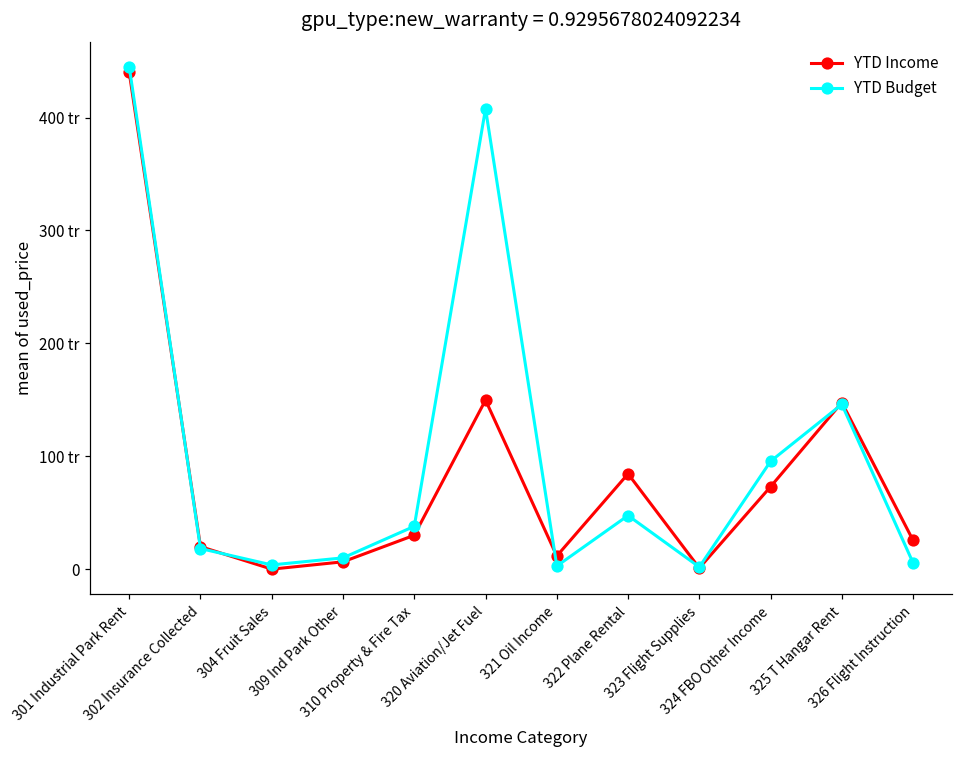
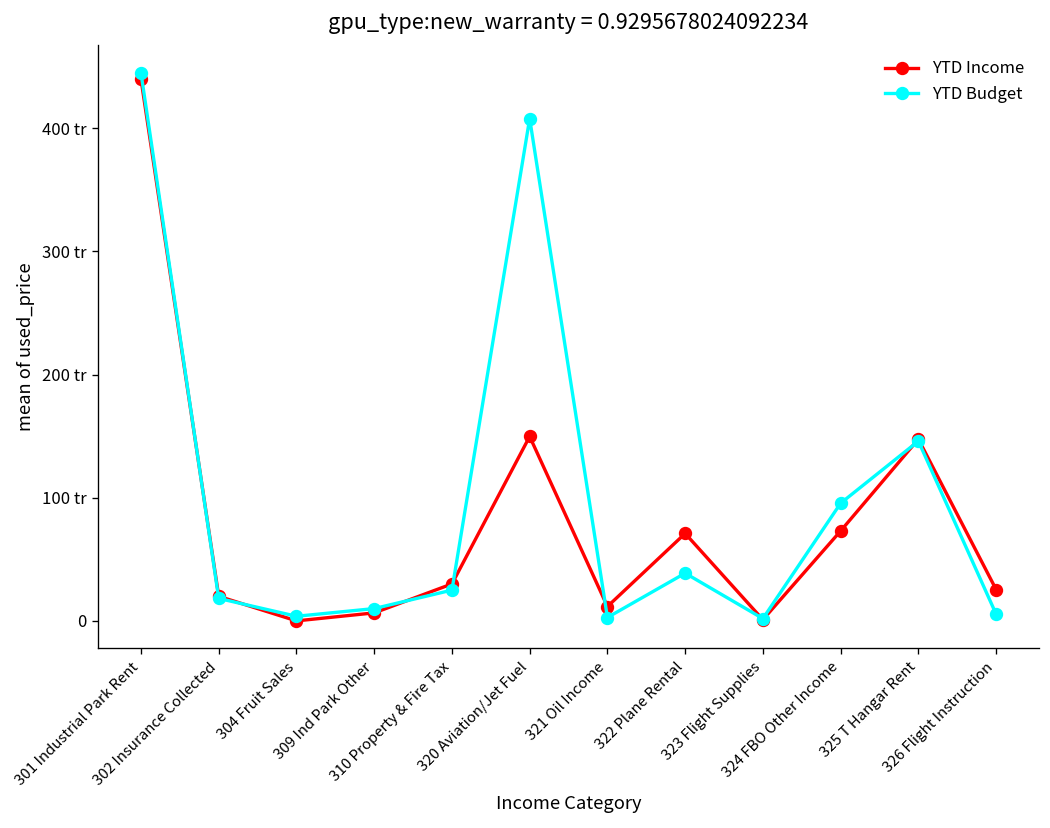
YTD Budget, 310 Property & Fire Tax: 38 tr -> 25 tr
YTD Income, 322 Plane Rental: 84 tr -> 71 tr
YTD Budget, 322 Plane Rental: 48 tr -> 39 tr
